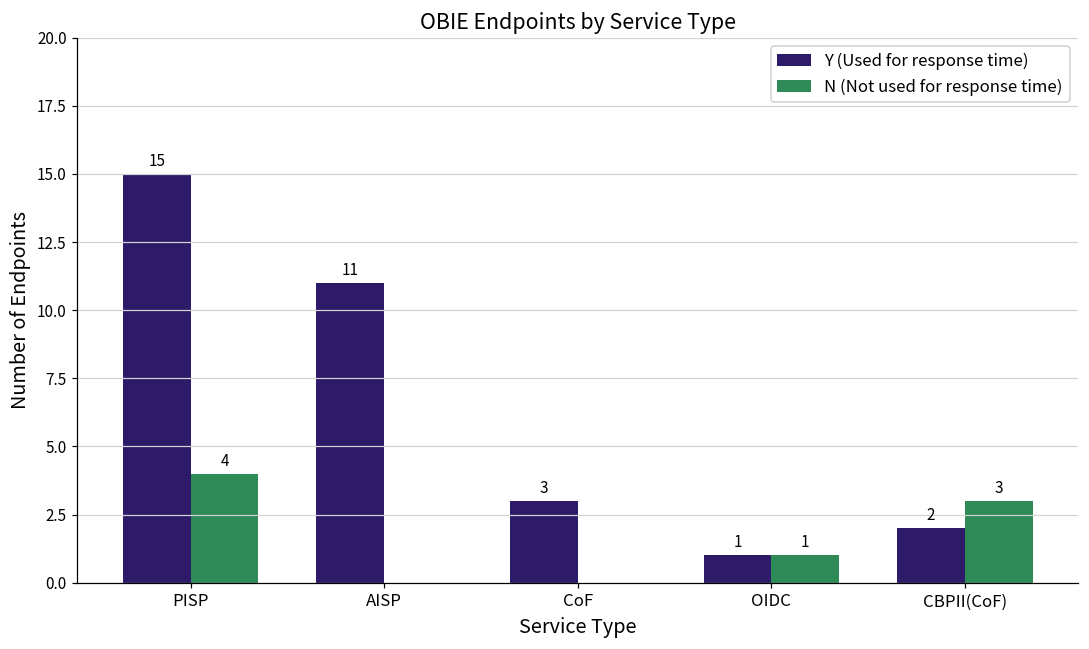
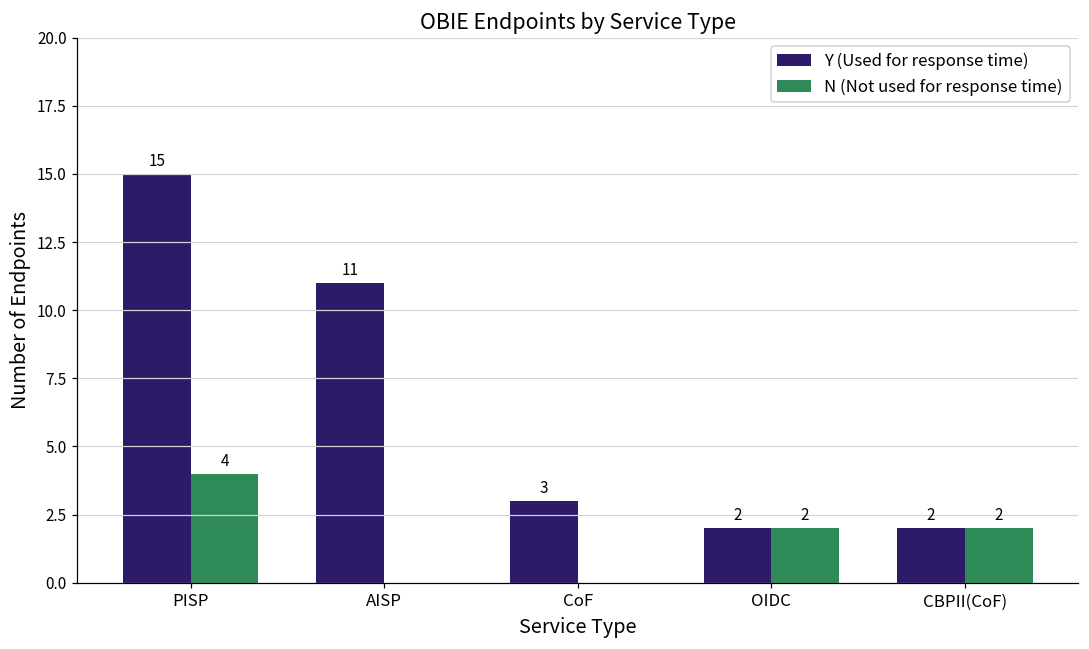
Y (Used for response time), OIDC: 1 -> 2
N (Not used for response time), OIDC: 1 -> 2
N (Not used for response time), CBPII(CoF): 3 -> 2
